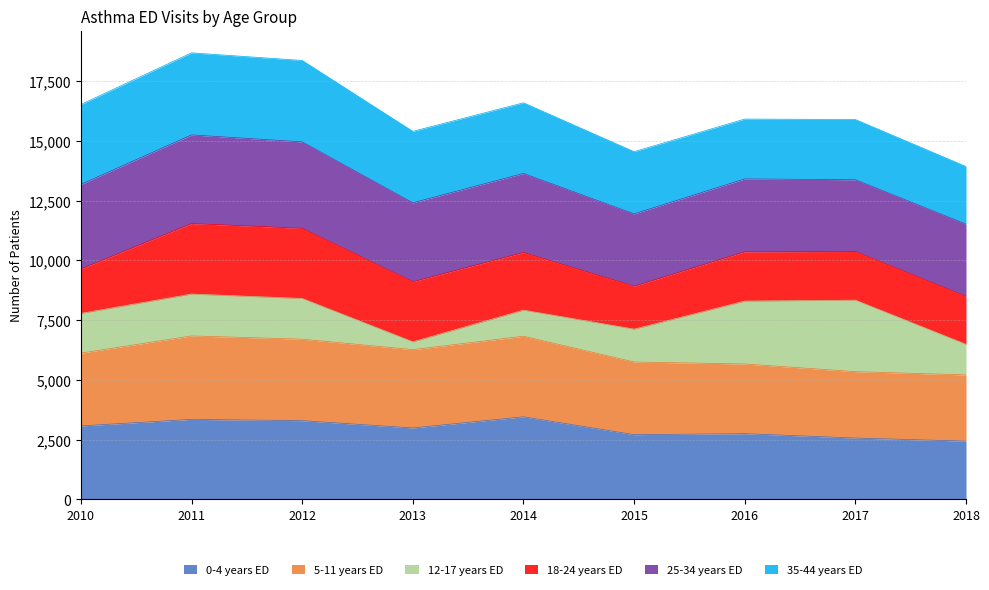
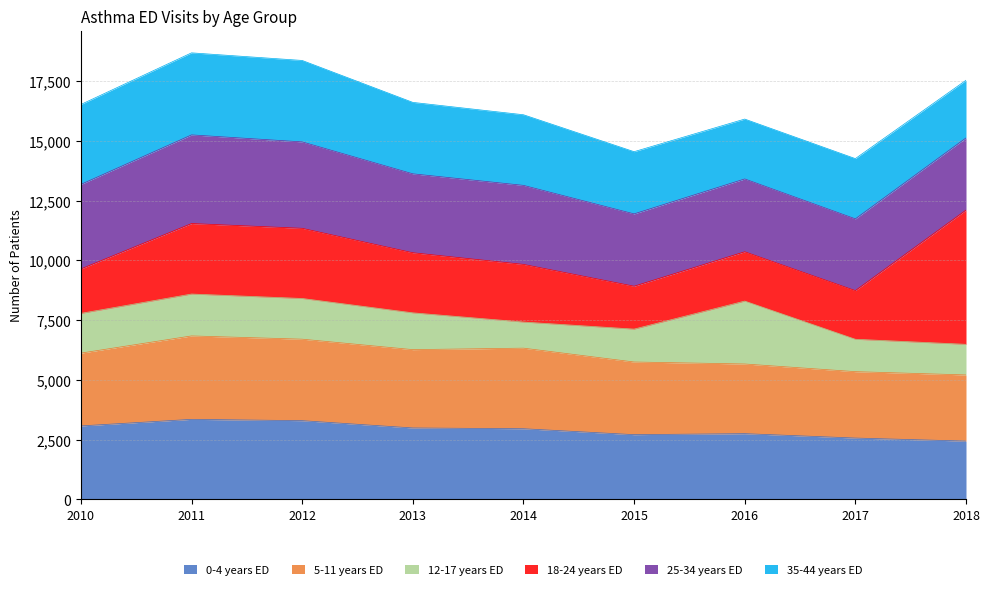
12-17 years ED, 2013: 300 -> 1,500
0-4 years ED, 2014: 3,500 -> 3,000
12-17 years ED, 2017: 3,000 -> 1,400
18-24 years ED, 2018: 2,000 -> 5,600
